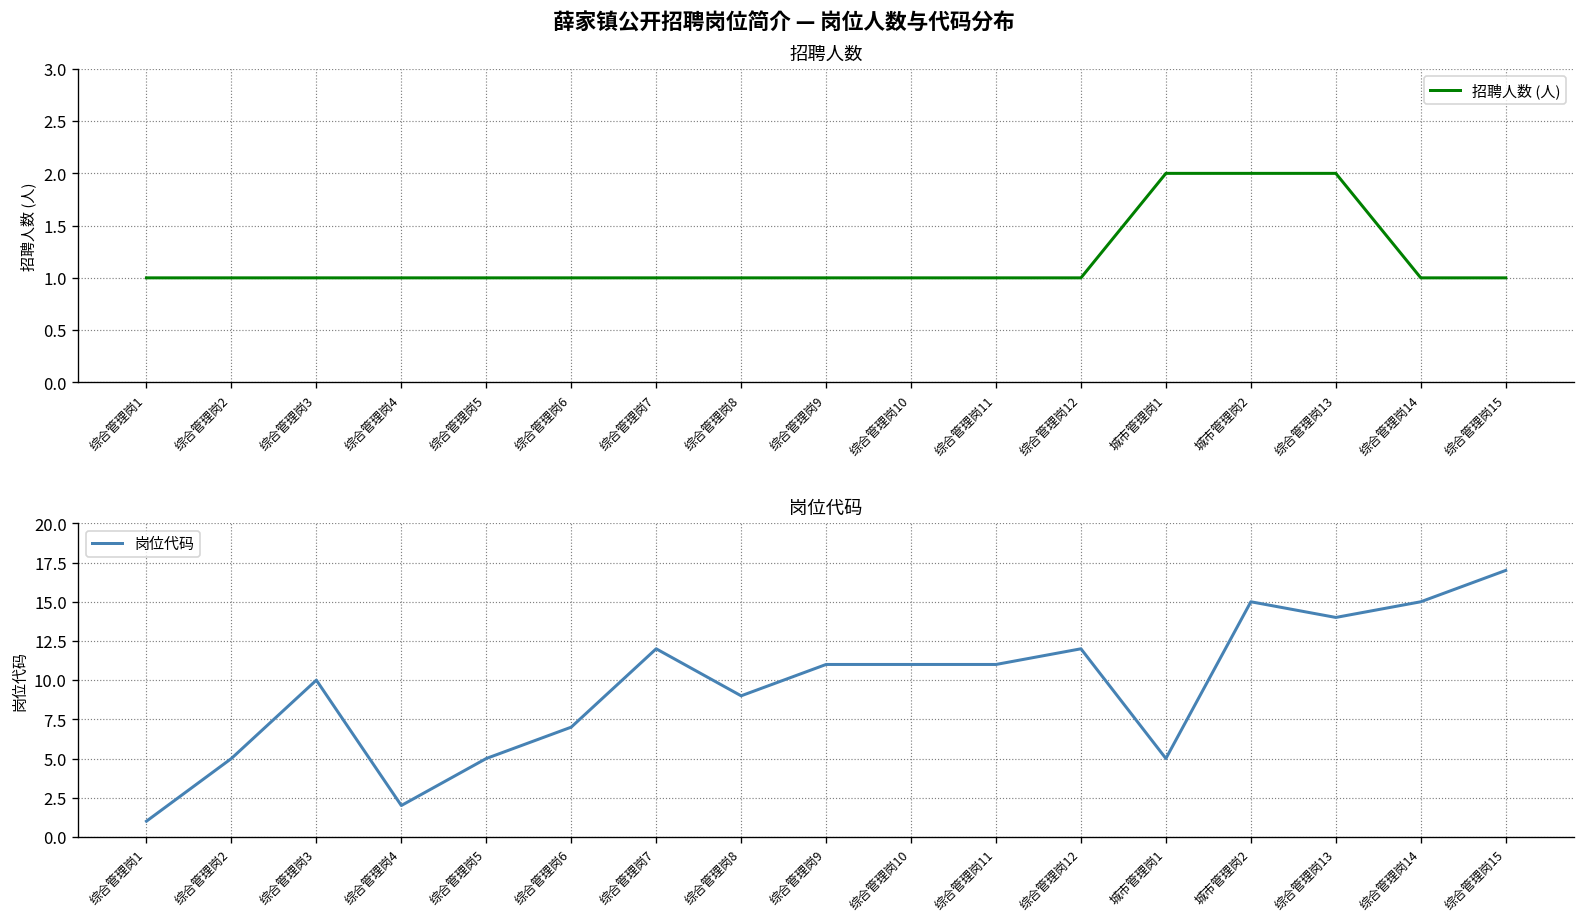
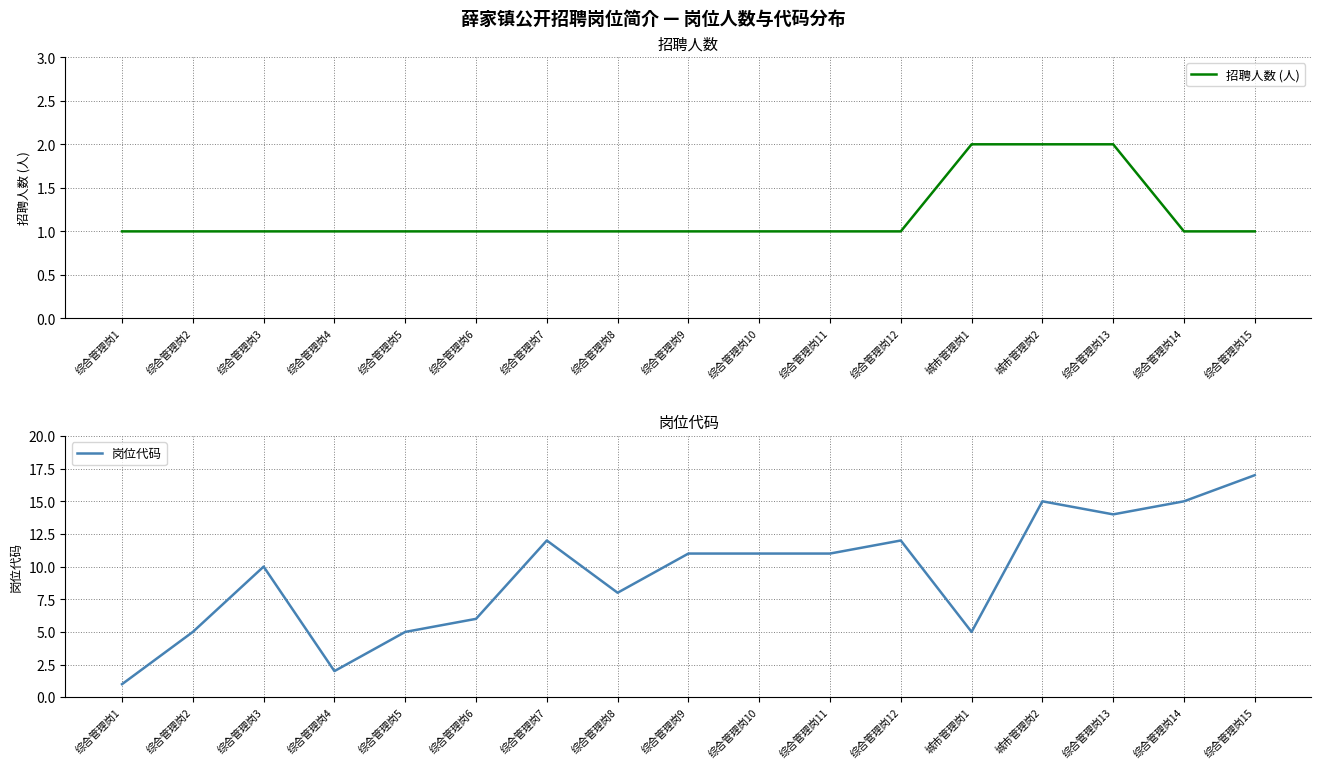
岗位代码, 综合管理岗6: 7 -> 6
岗位代码, 综合管理岗8: 9 -> 8
